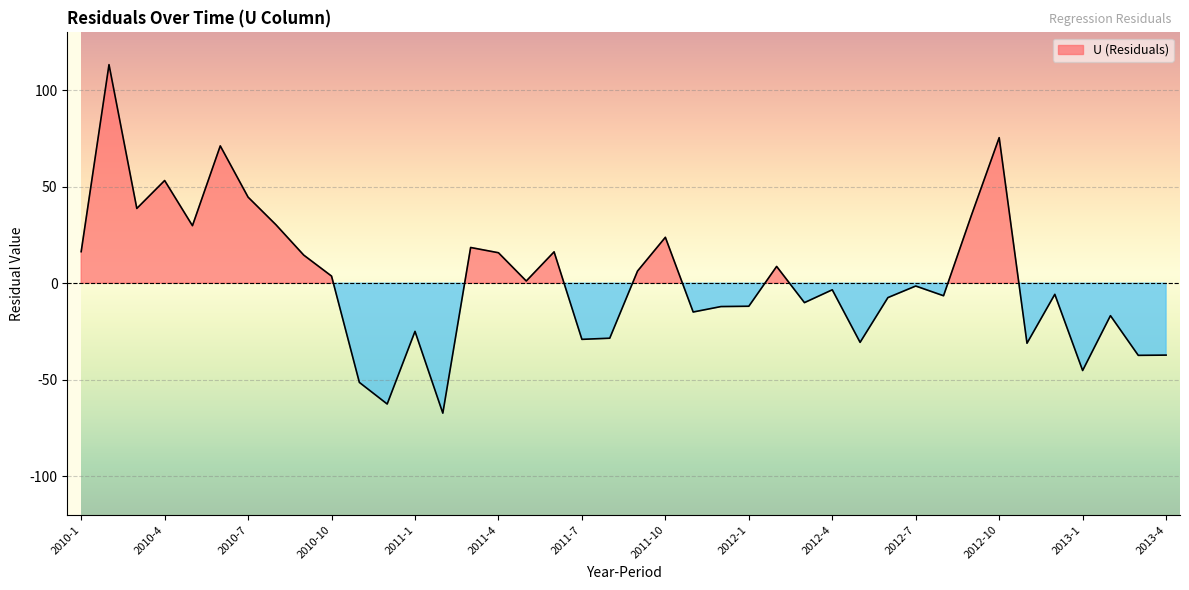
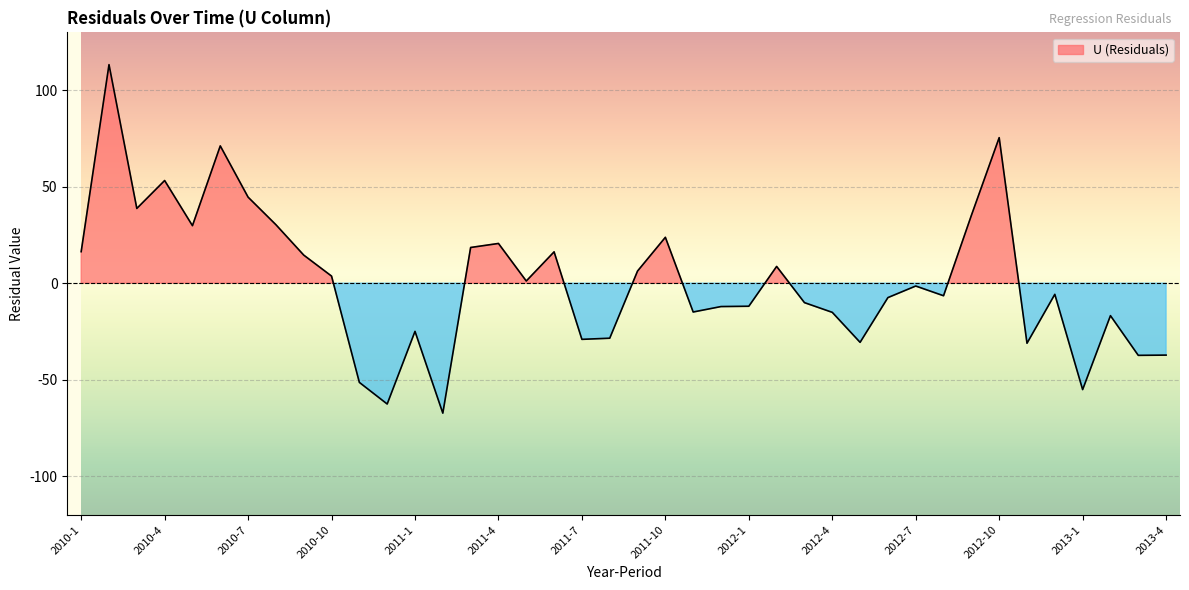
2011-4: 16 -> 21
2012-4: -3 -> -15
2013-1: -45 -> -55
